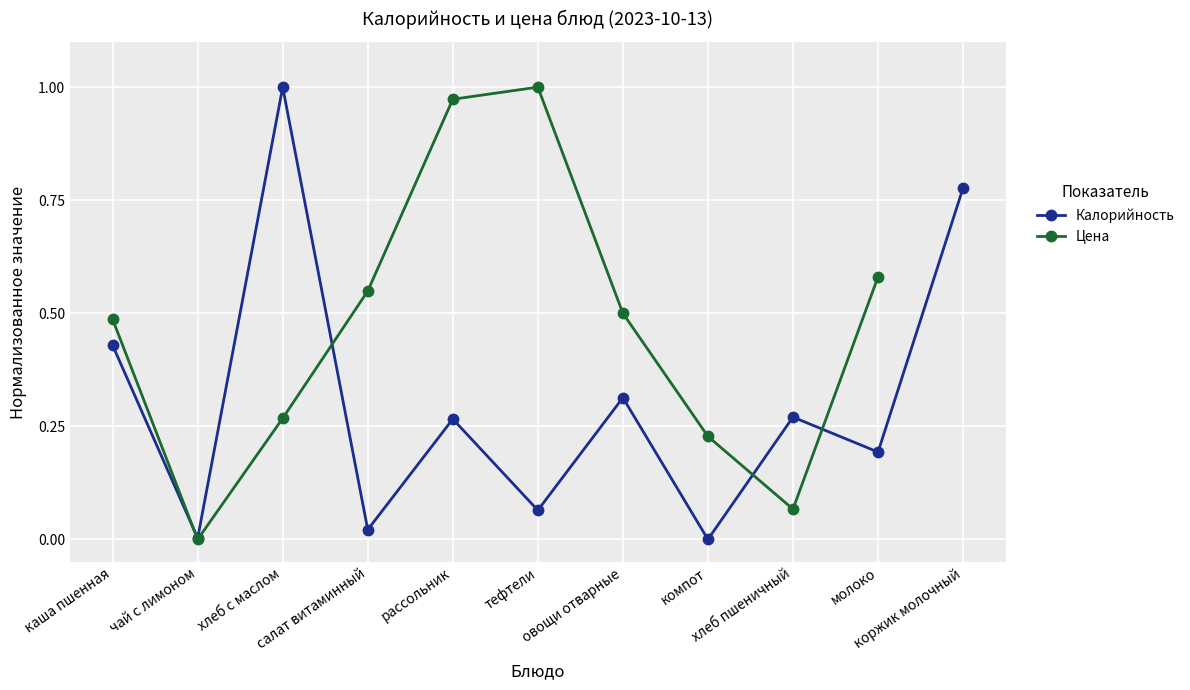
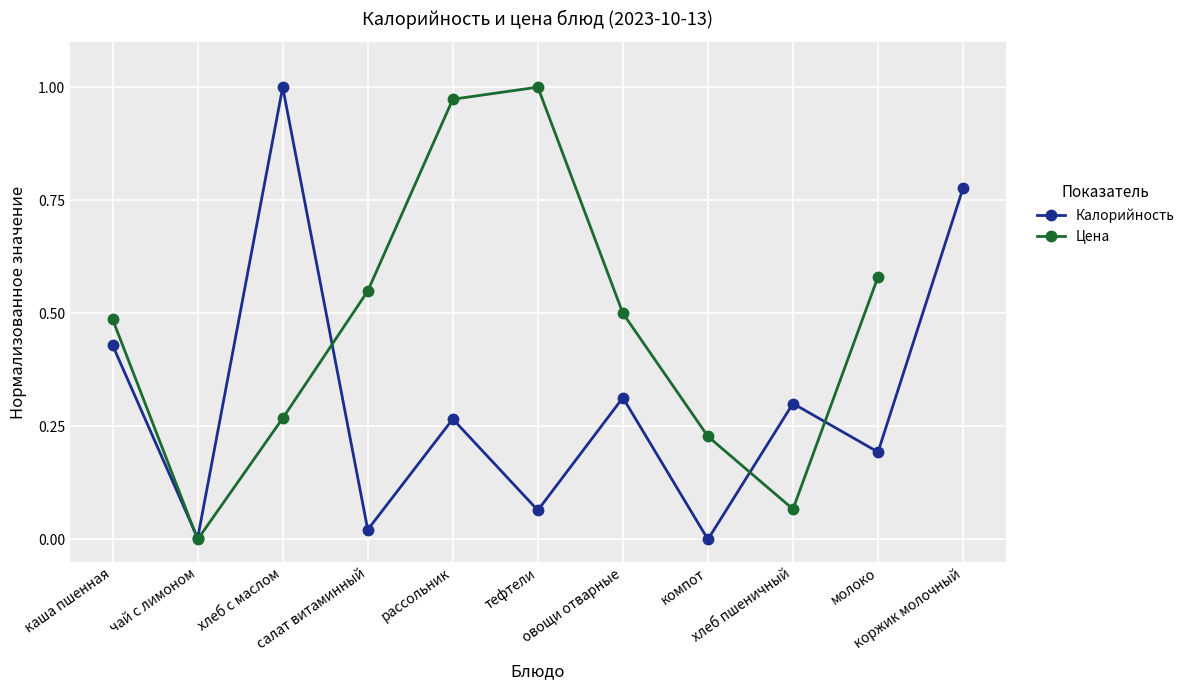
Калорийность, хлеб пшеничный: 0.27 -> 0.30
